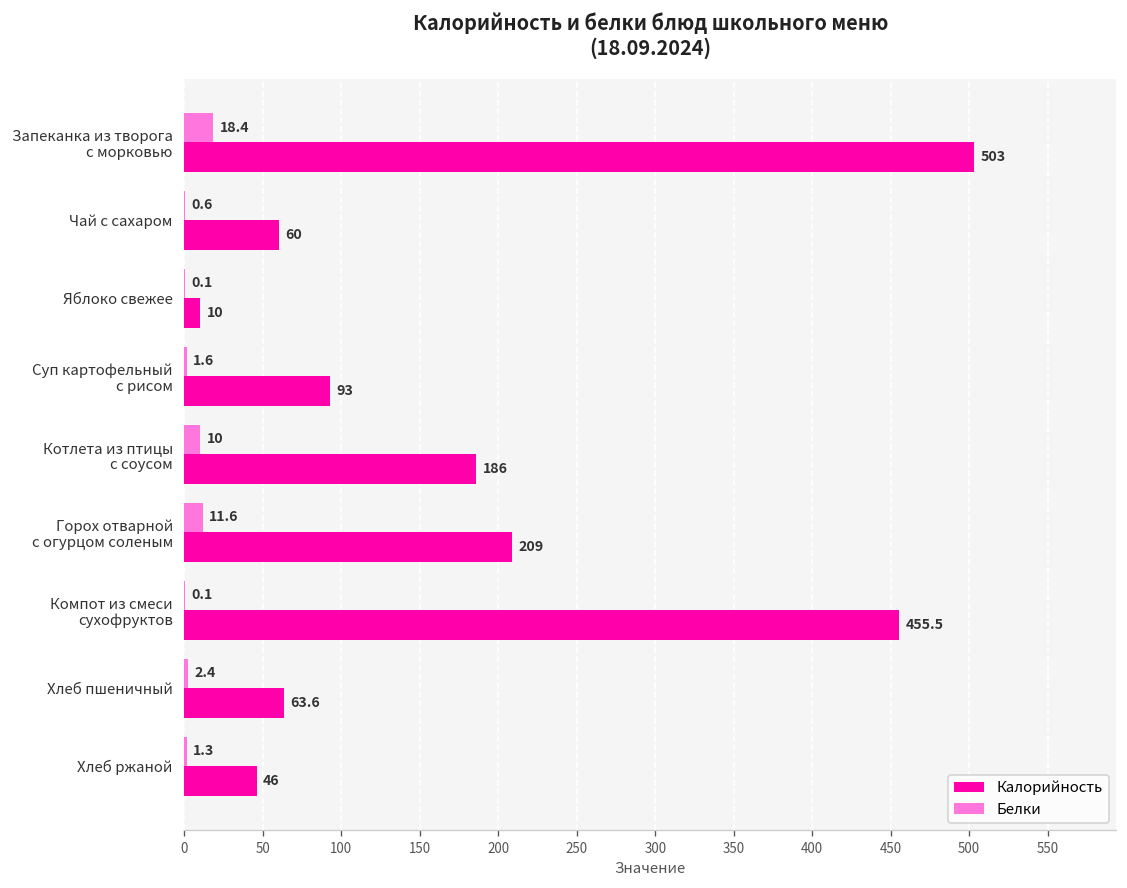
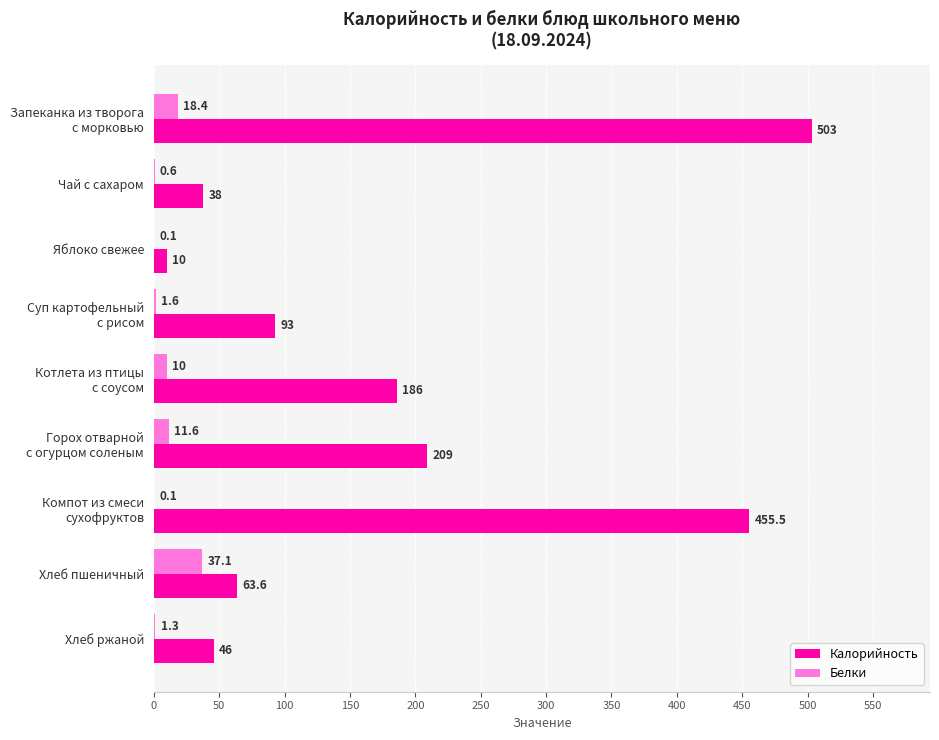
Калорийность, Чай с сахаром: 60 -> 38
Белки, Хлеб пшеничный: 2.4 -> 37.1
